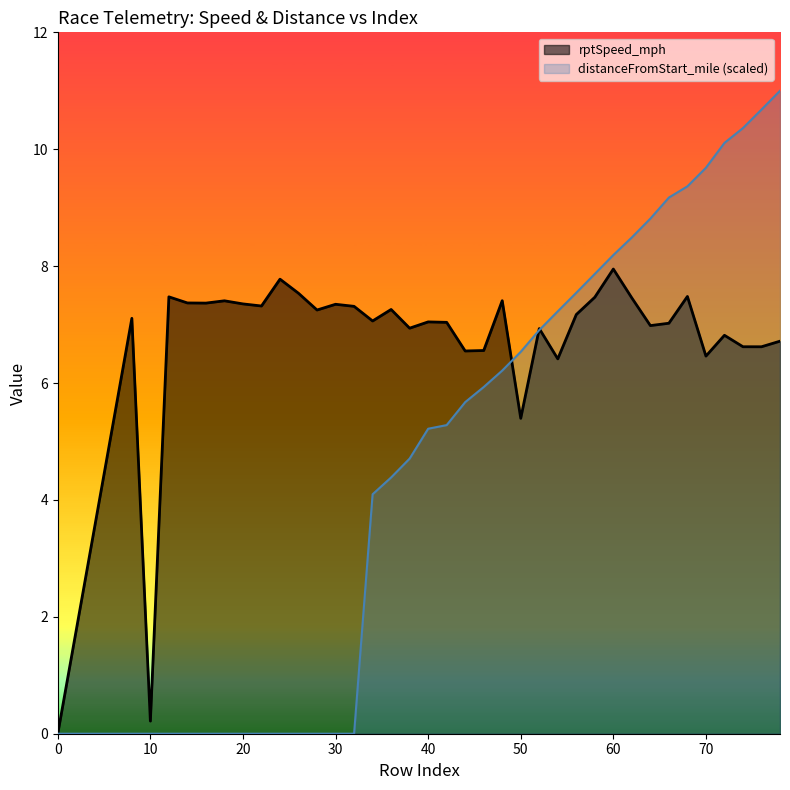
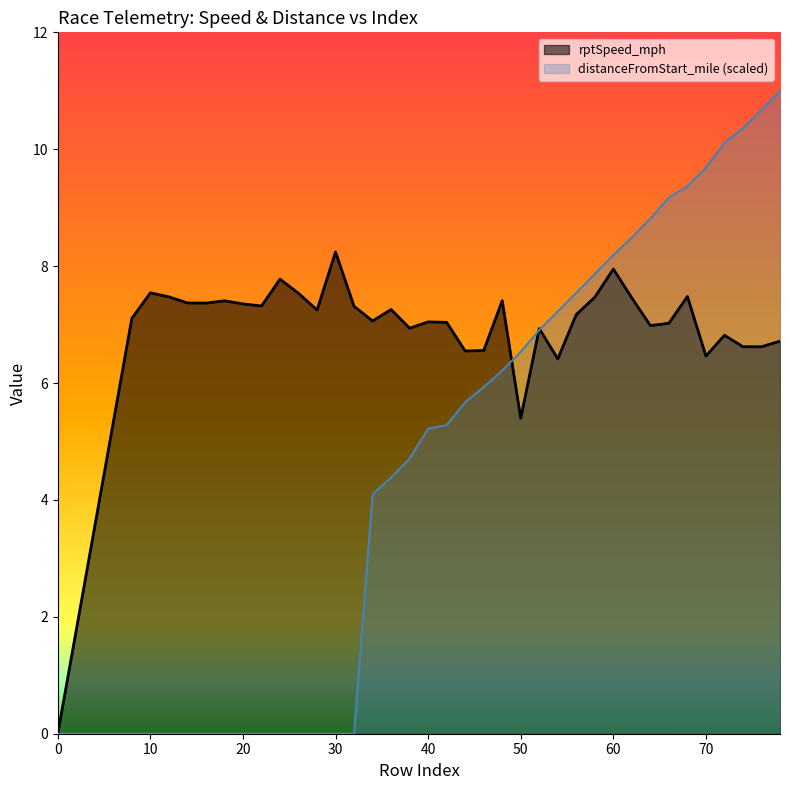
rptSpeed_mph, 10: 0.2 -> 7.5
rptSpeed_mph, 30: 7.3 -> 8.2
